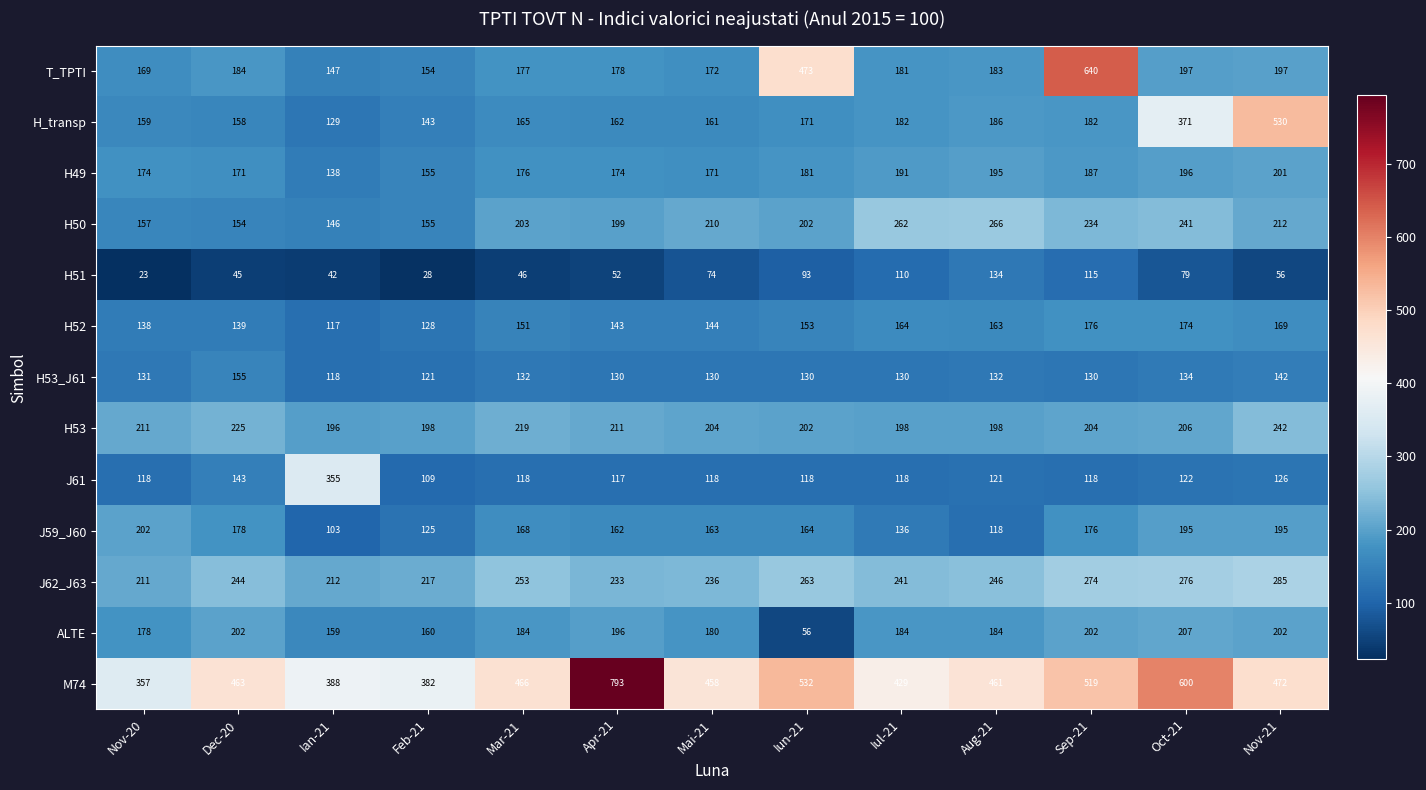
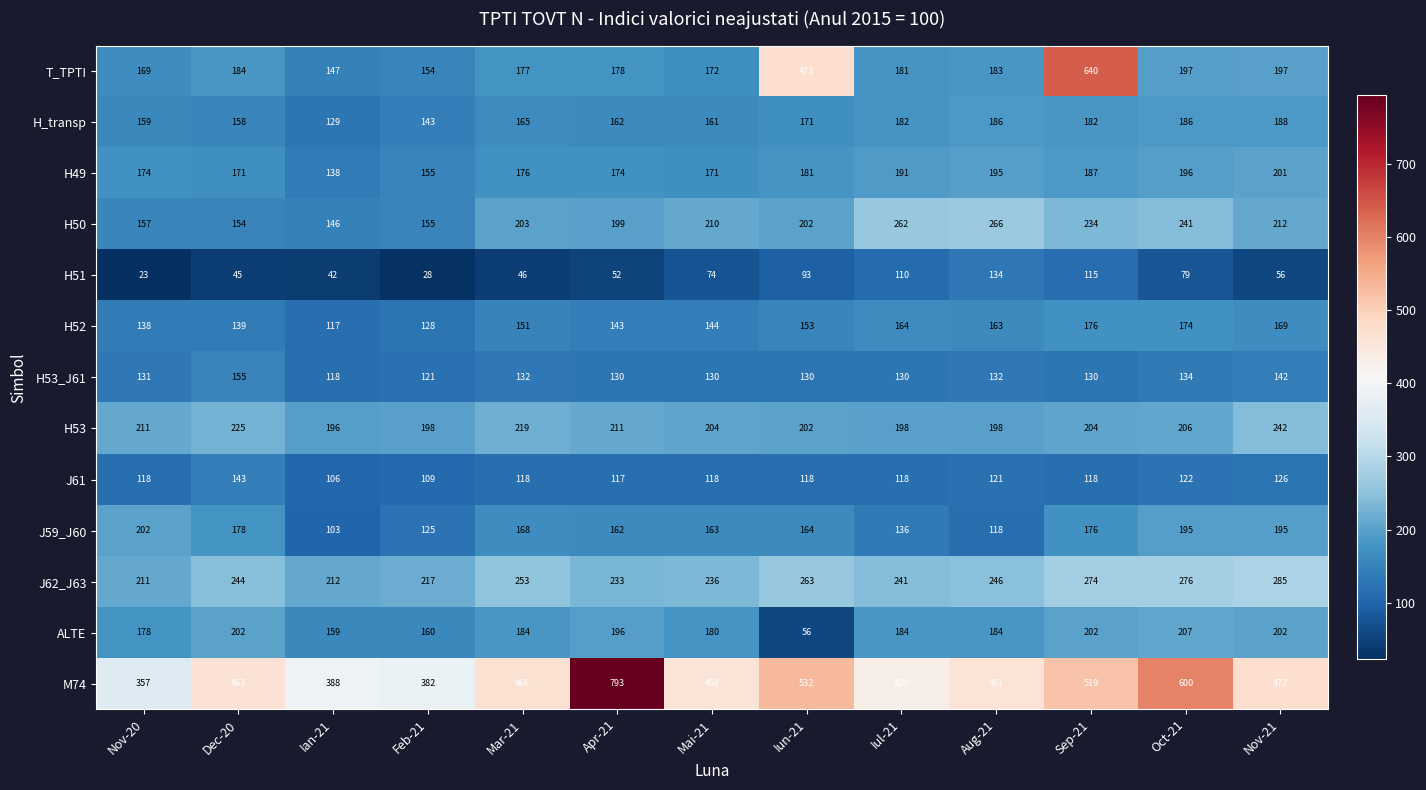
H_transp, Oct-21: 371 -> 186
H_transp, Nov-21: 530 -> 188
J61, Ian-21: 355 -> 106
